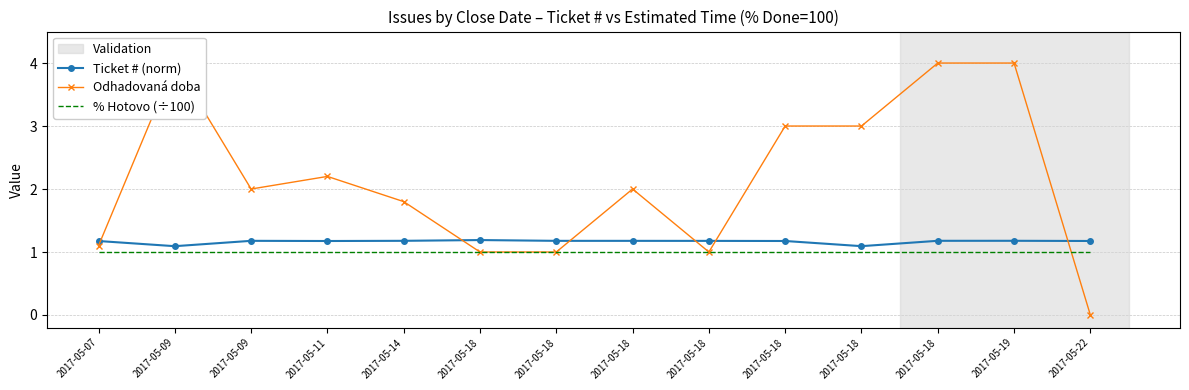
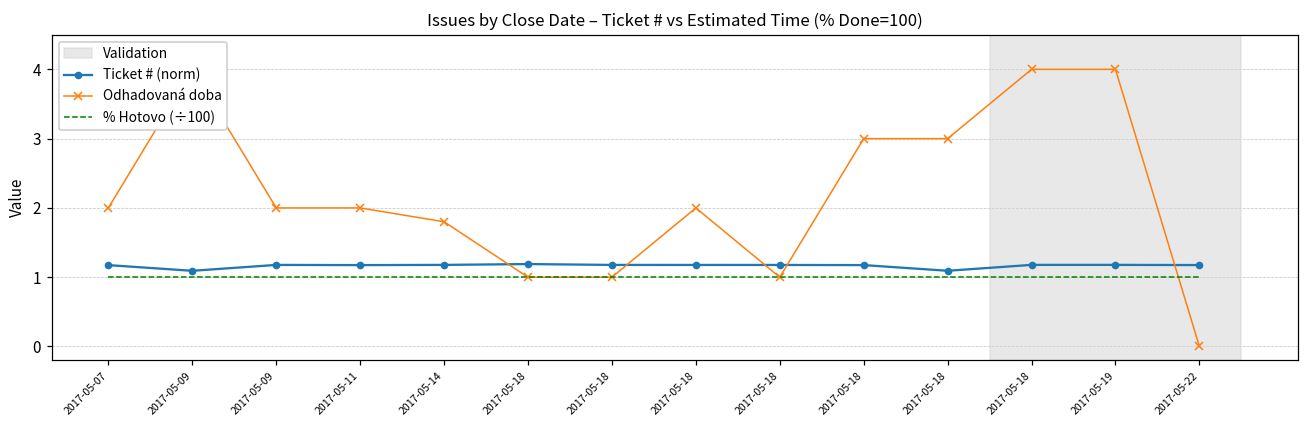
Odhadovaná doba, 2017-05-07: 1.1 -> 2.0
Odhadovaná doba, 2017-05-11: 2.2 -> 2.0
